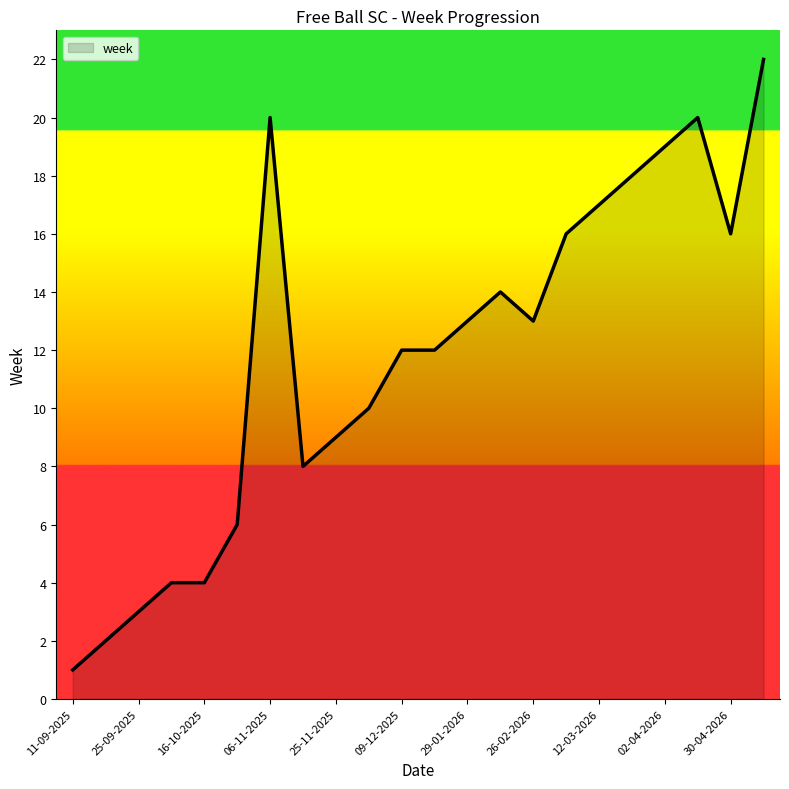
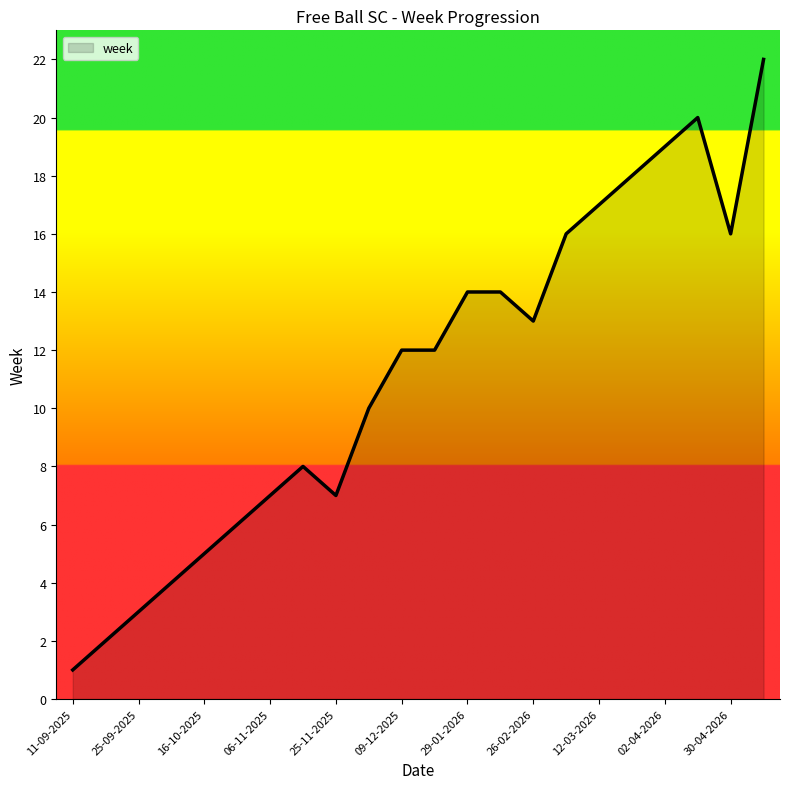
16-10-2025: 4 -> 5
06-11-2025: 20 -> 7
25-11-2025: 9 -> 7
29-01-2026: 13 -> 14
